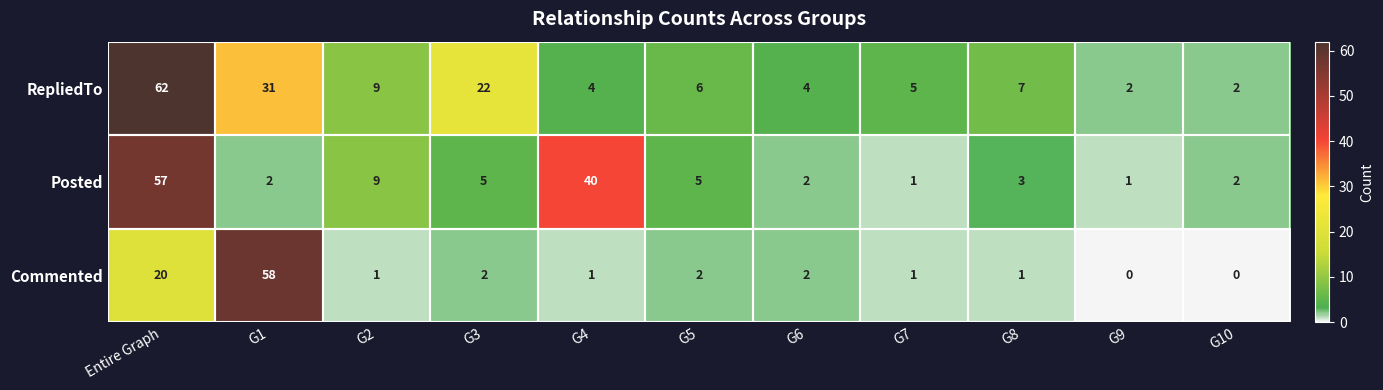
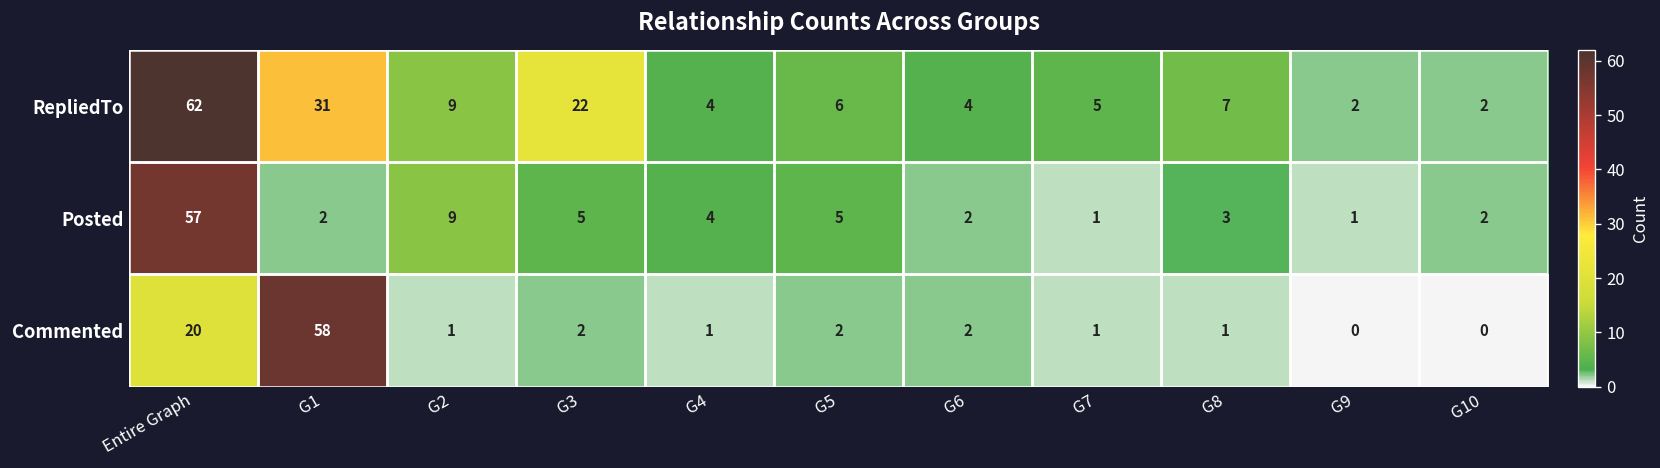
Posted, G4: 40 -> 4
